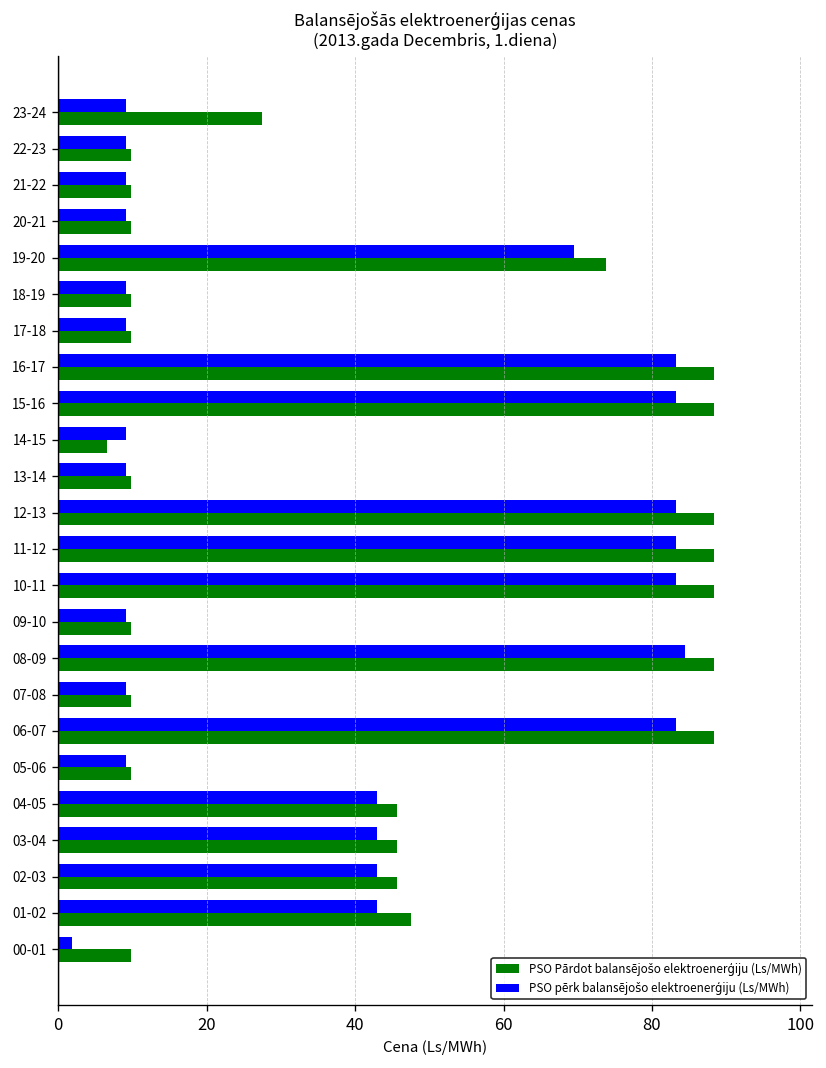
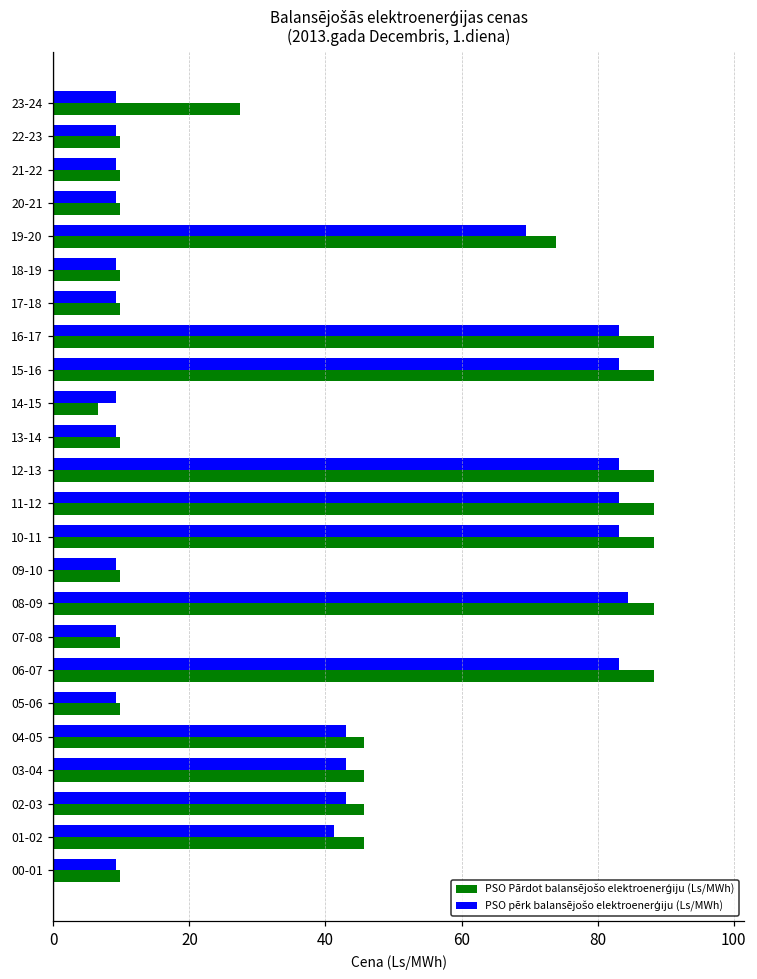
PSO pērk balansējošo elektroenerģiju (Ls/MWh), 01-02: 43 -> 41
PSO Pārdot balansējošo elektroenerģiju (Ls/MWh), 01-02: 48 -> 46
PSO pērk balansējošo elektroenerģiju (Ls/MWh), 00-01: 2 -> 9
